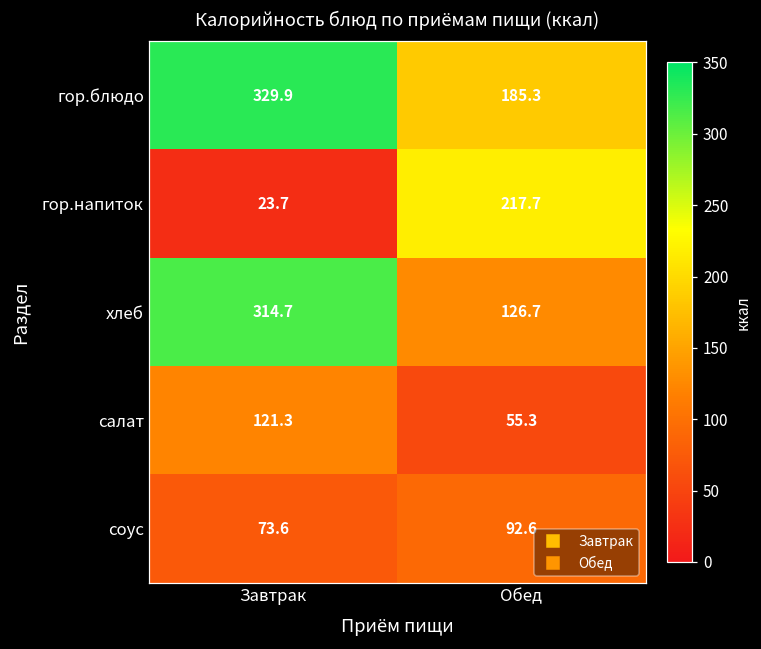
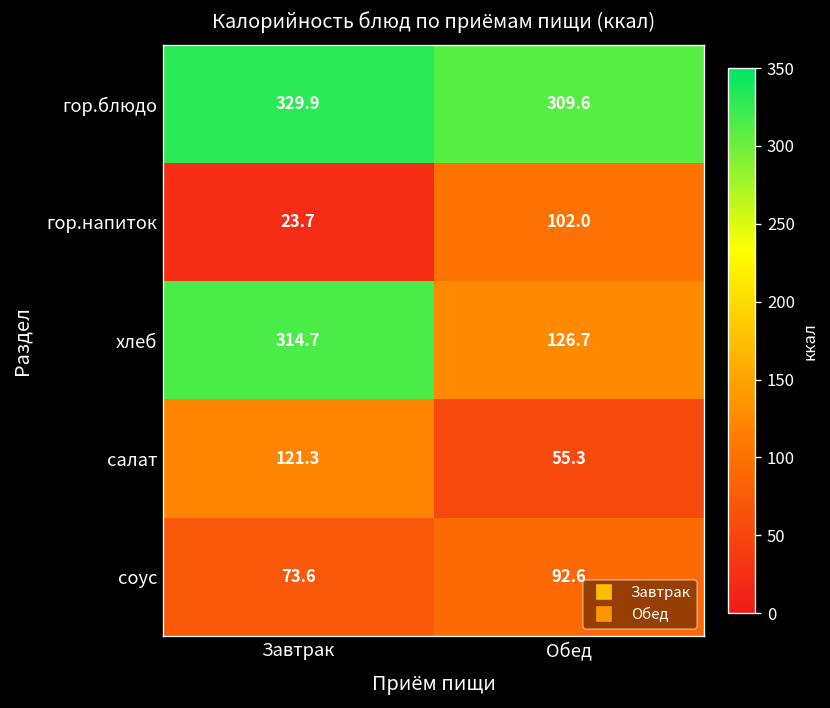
гор.блюдо, Обед: 185.3 -> 309.6
гор.напиток, Обед: 217.7 -> 102.0
